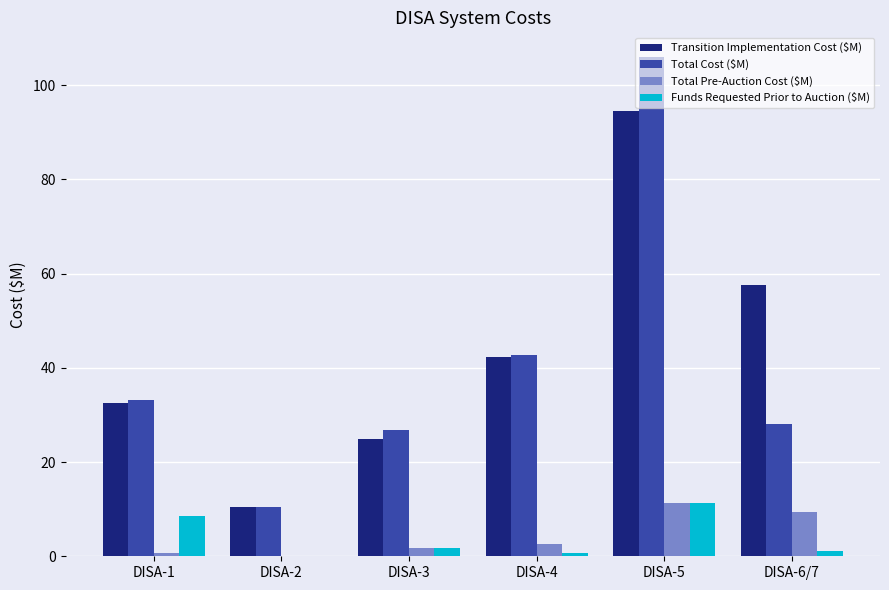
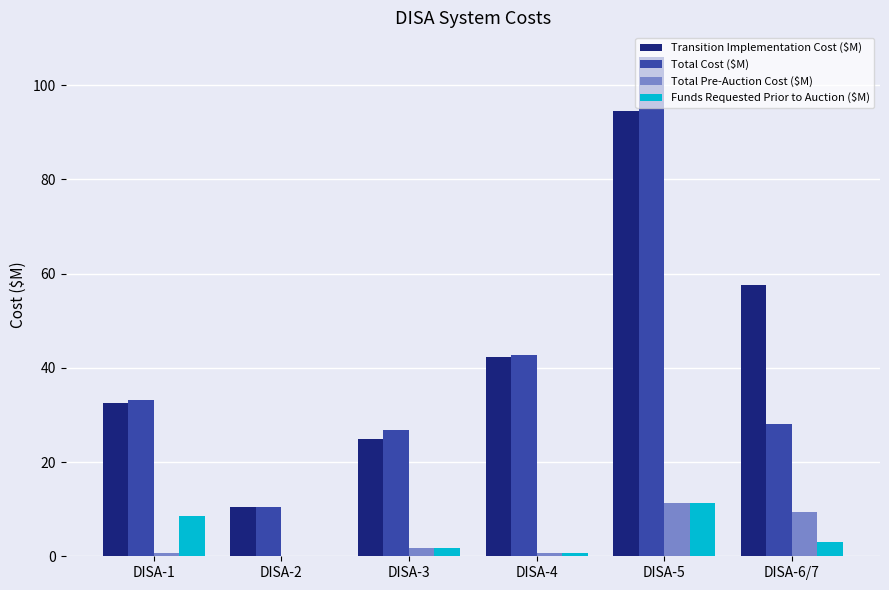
Total Pre-Auction Cost ($M), DISA-4: 3 -> 1
Funds Requested Prior to Auction ($M), DISA-6/7: 1 -> 3
